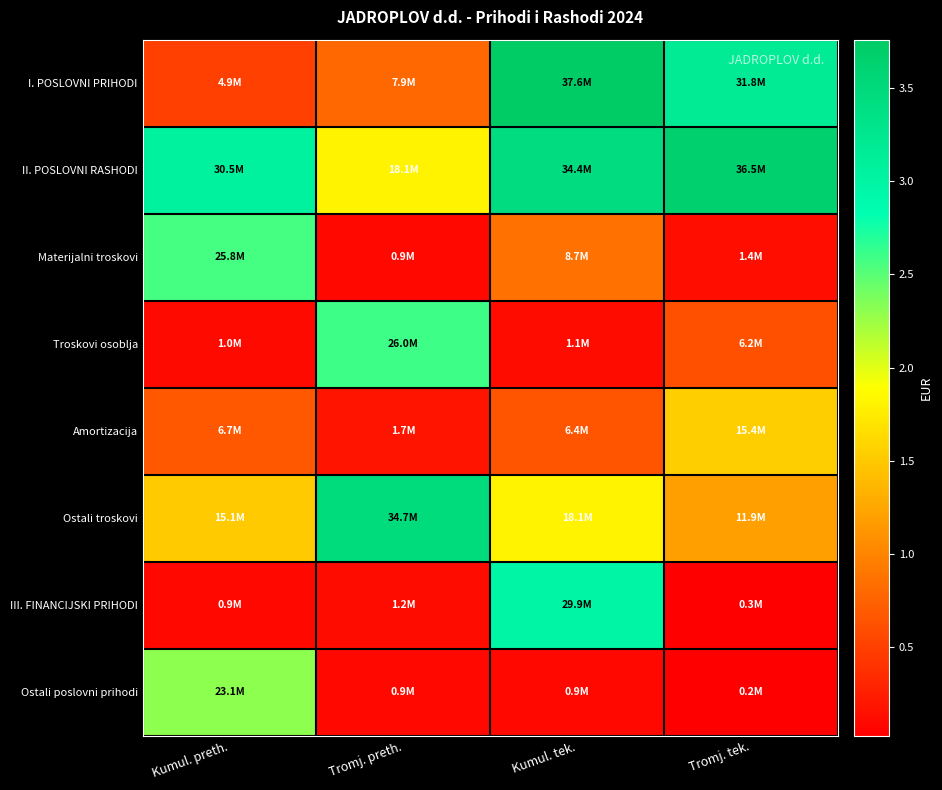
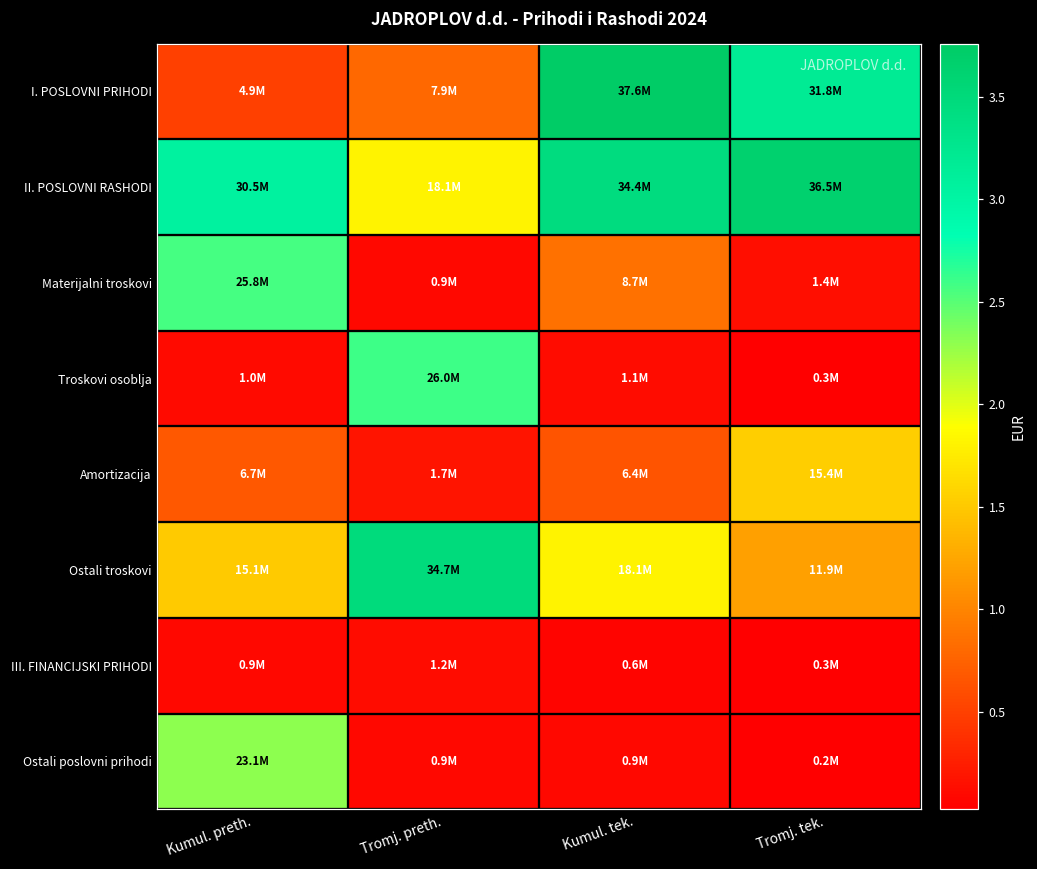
Troskovi osoblja, Tromj. tek.: 6.2M -> 0.3M
III. FINANCIJSKI PRIHODI, Kumul. tek.: 29.9M -> 0.6M
